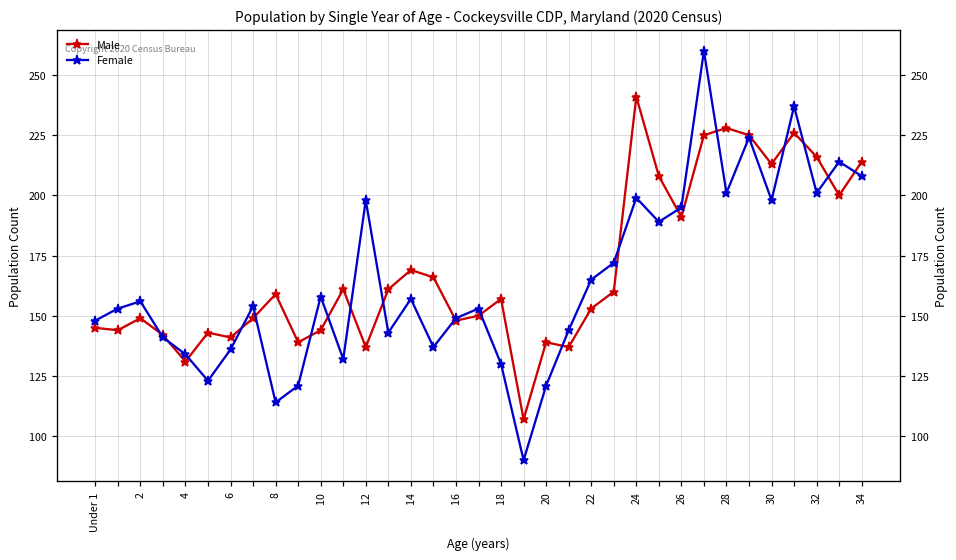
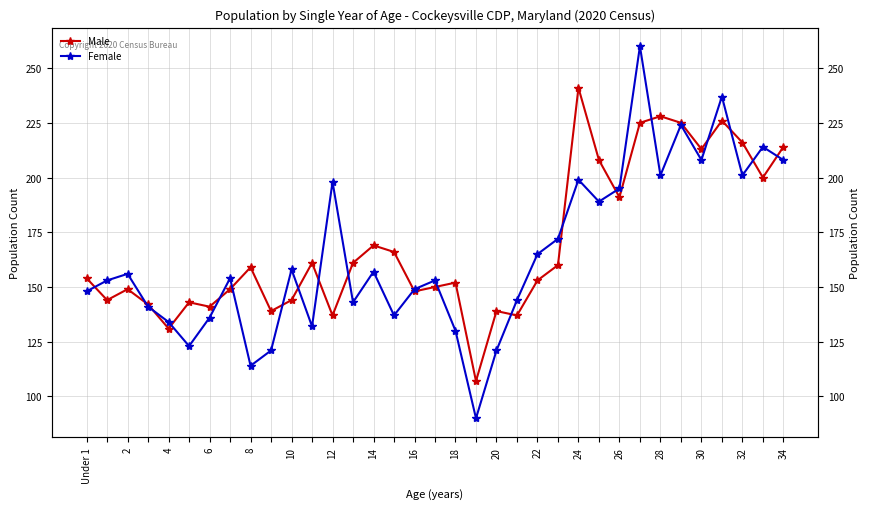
Male, Under 1: 145 -> 154
Male, 18: 157 -> 152
Female, 30: 198 -> 208
